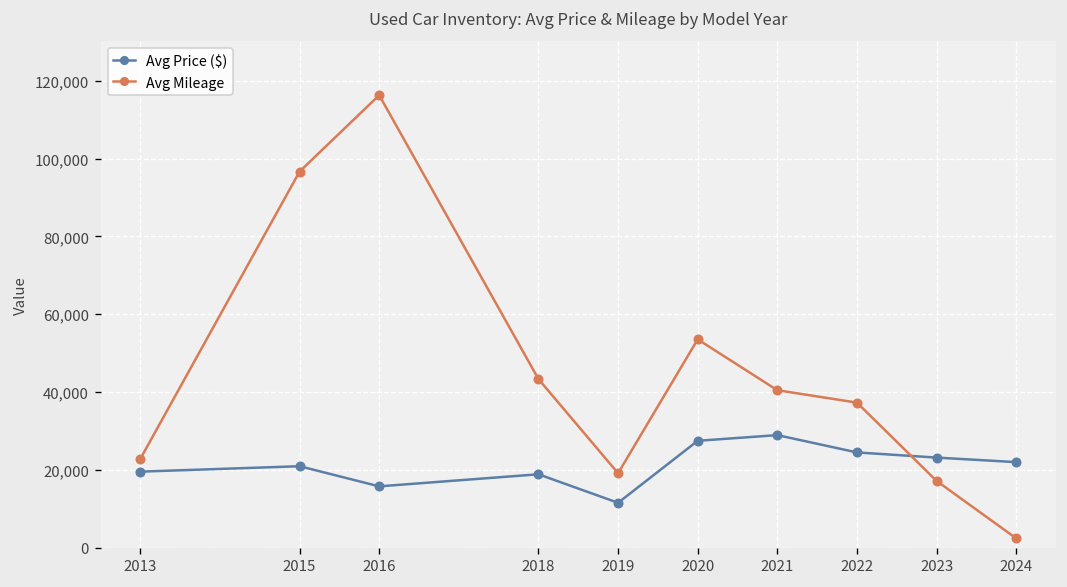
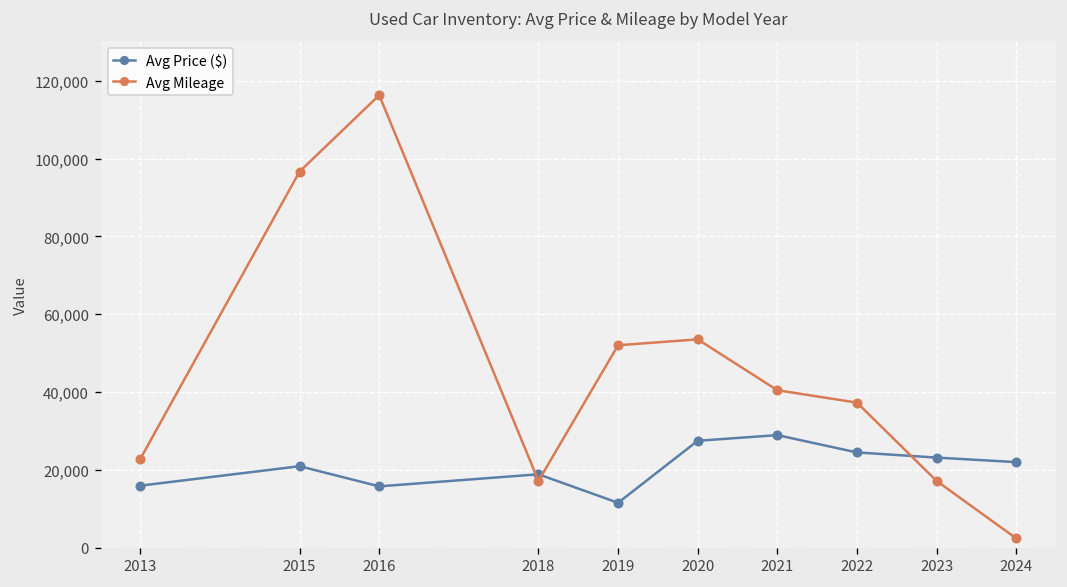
Avg Price ($), 2013: 20,000 -> 16,000
Avg Mileage, 2018: 43,000 -> 17,000
Avg Mileage, 2019: 19,000 -> 52,000
